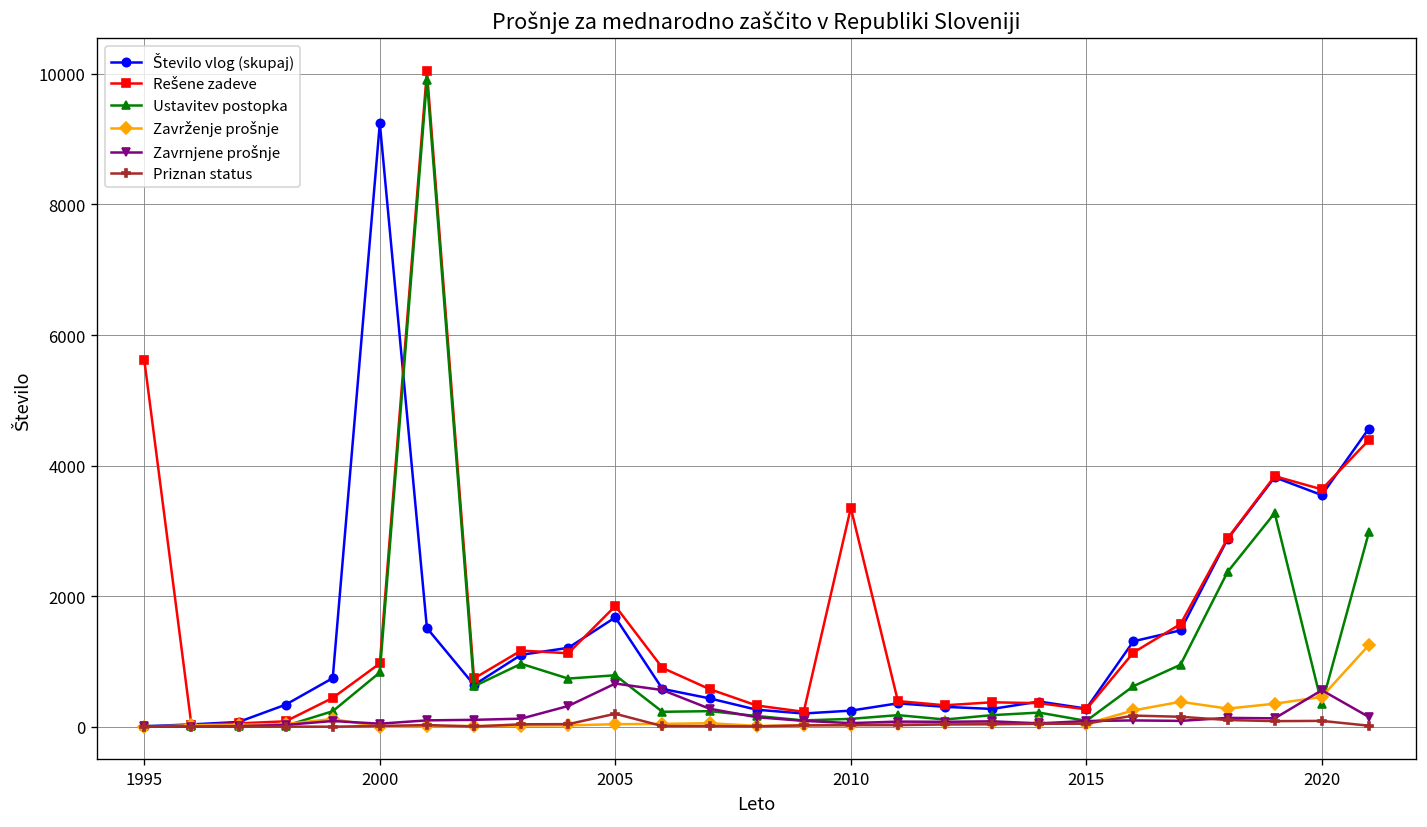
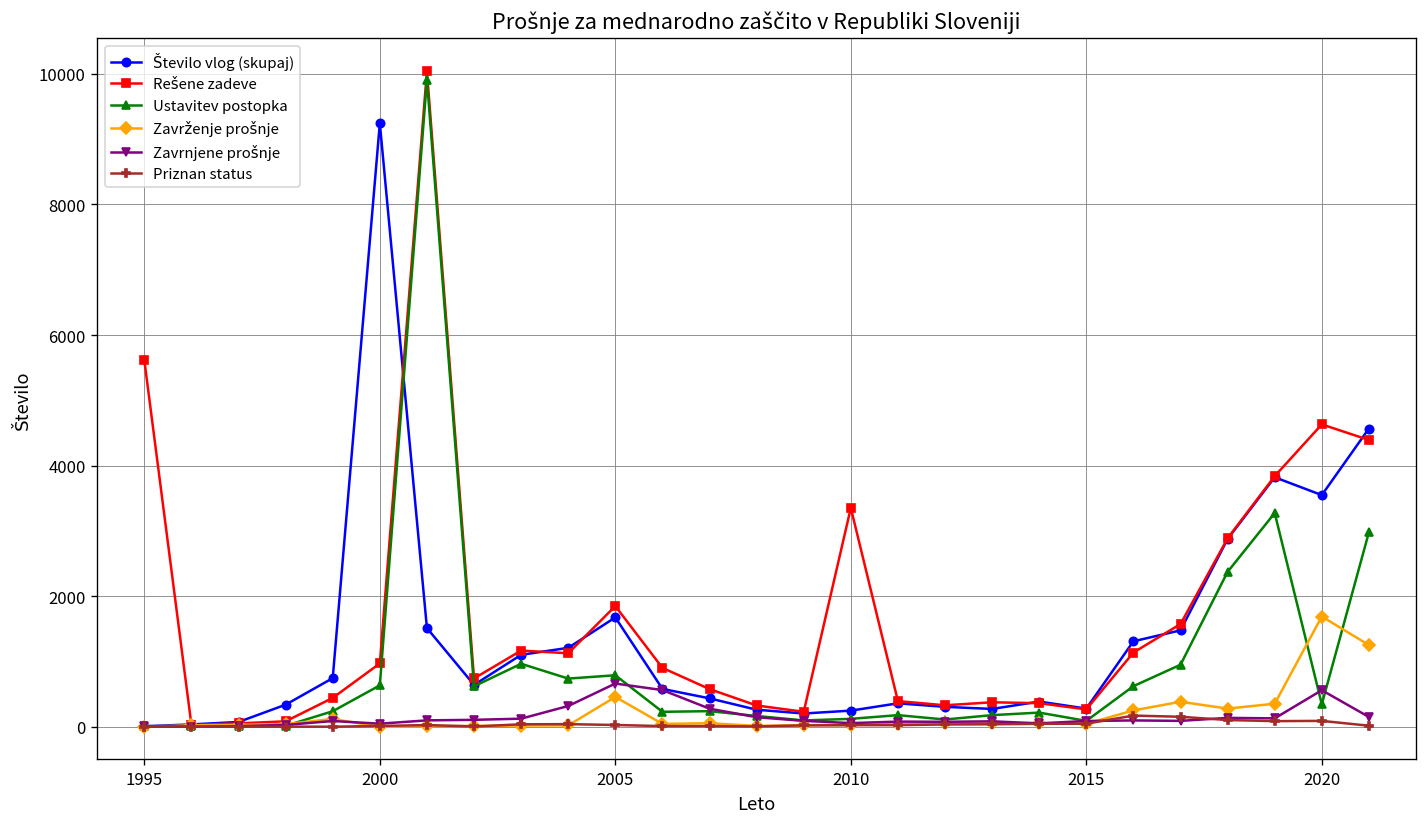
Ustavitev postopka, 2000: 800 -> 600
Zavrženje prošnje, 2005: 0 -> 500
Priznan status, 2005: 200 -> 0
Rešene zadeve, 2020: 3600 -> 4600
Zavrženje prošnje, 2020: 500 -> 1700
